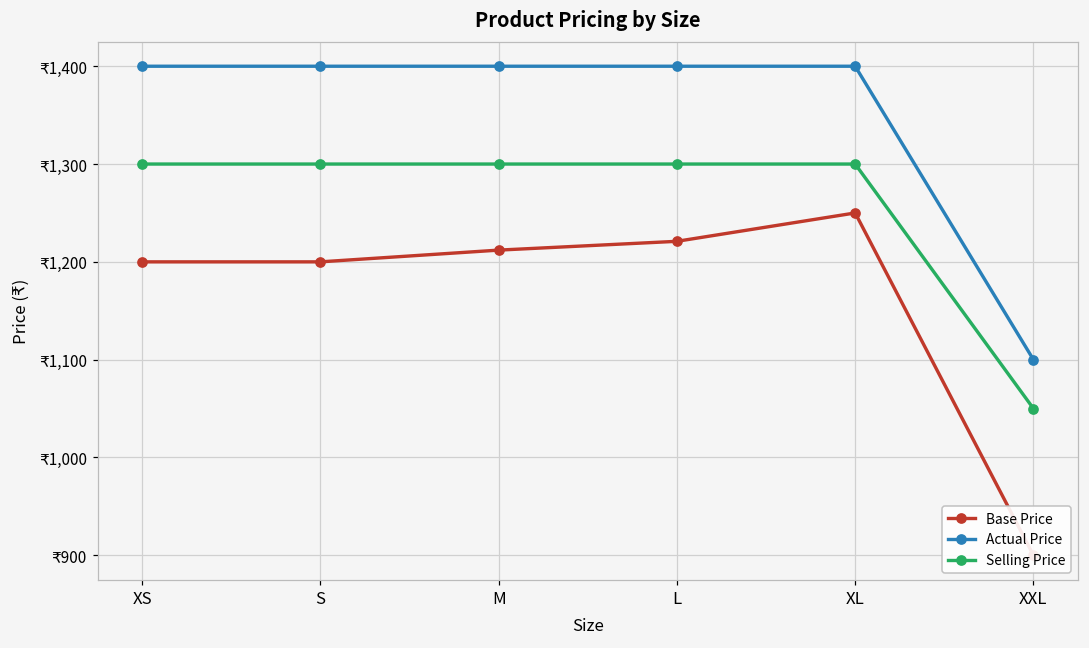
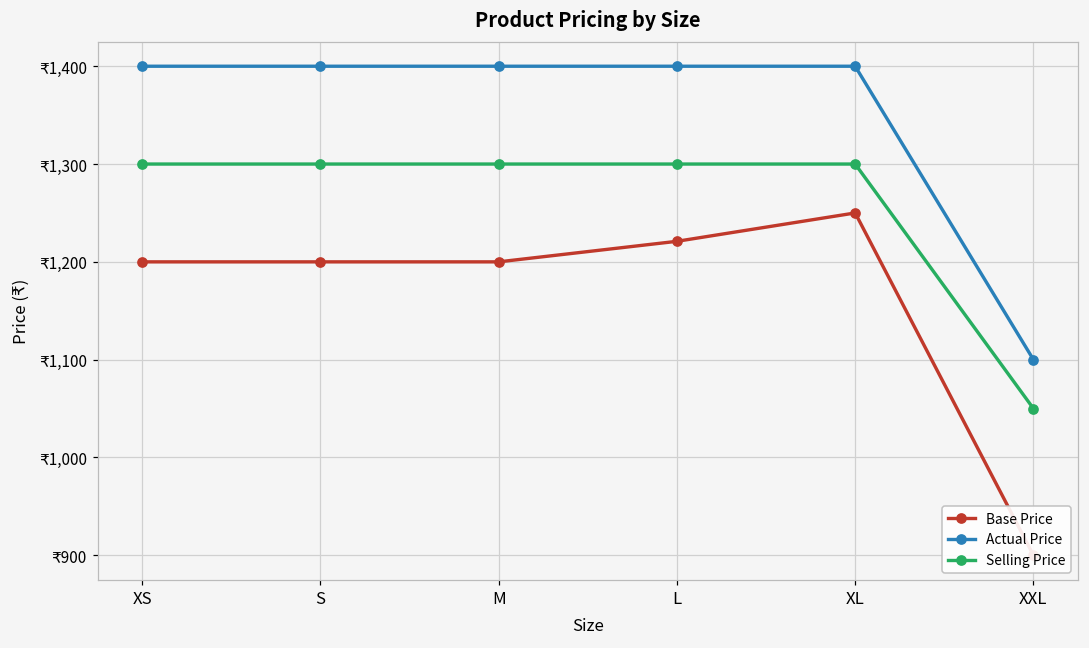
Base Price, M: ₹1,210 -> ₹1,200
